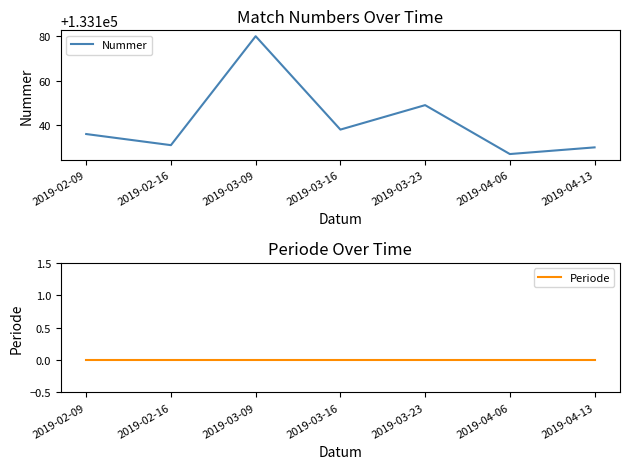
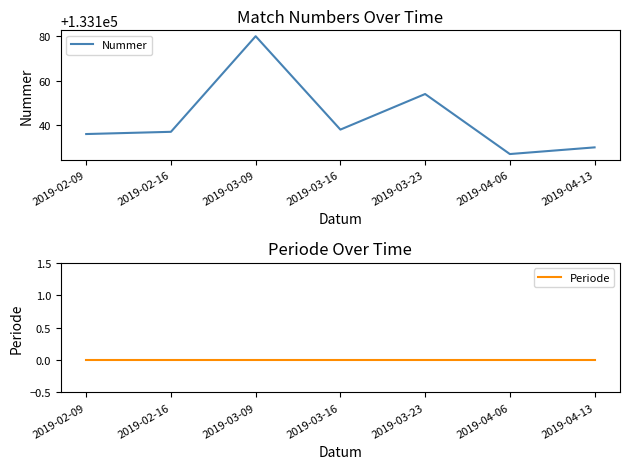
Match Numbers Over Time, 2019-02-16: 133131 -> 133137
Match Numbers Over Time, 2019-03-23: 133149 -> 133154
